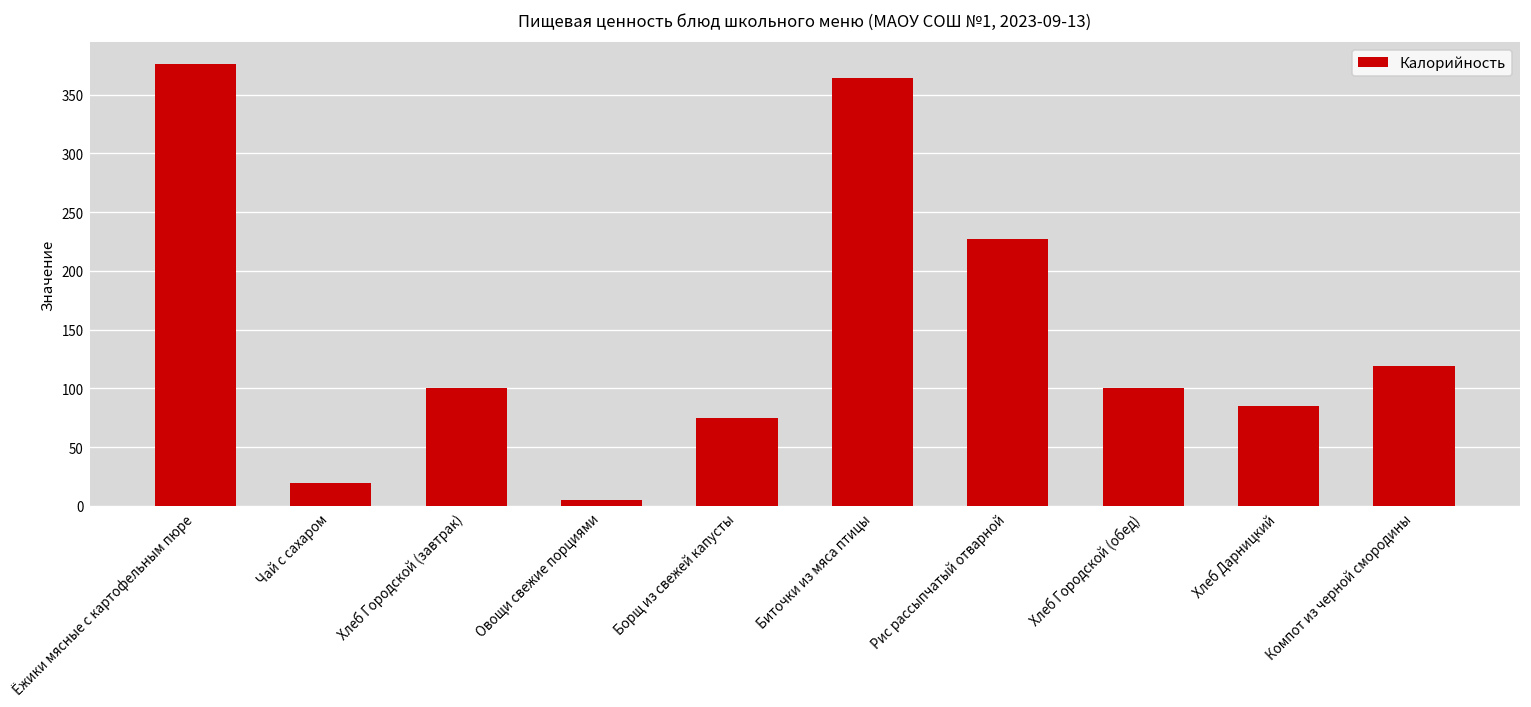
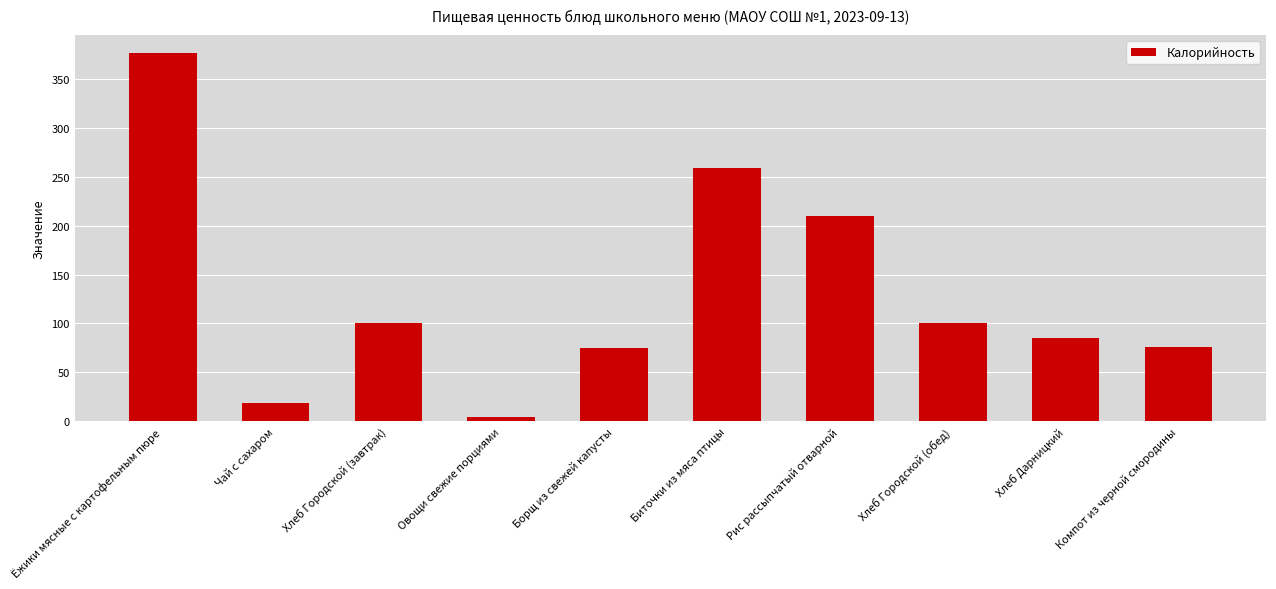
Биточки из мяса птицы: 360 -> 260
Рис рассыпчатый отварной: 230 -> 210
Компот из черной смородины: 120 -> 80
